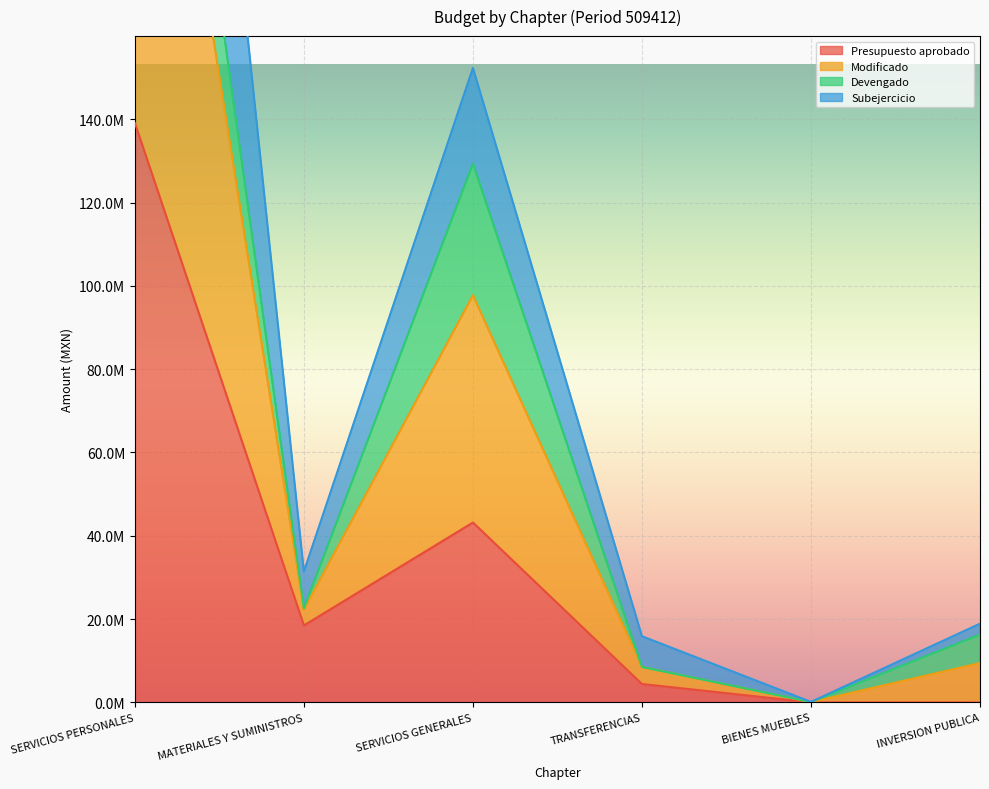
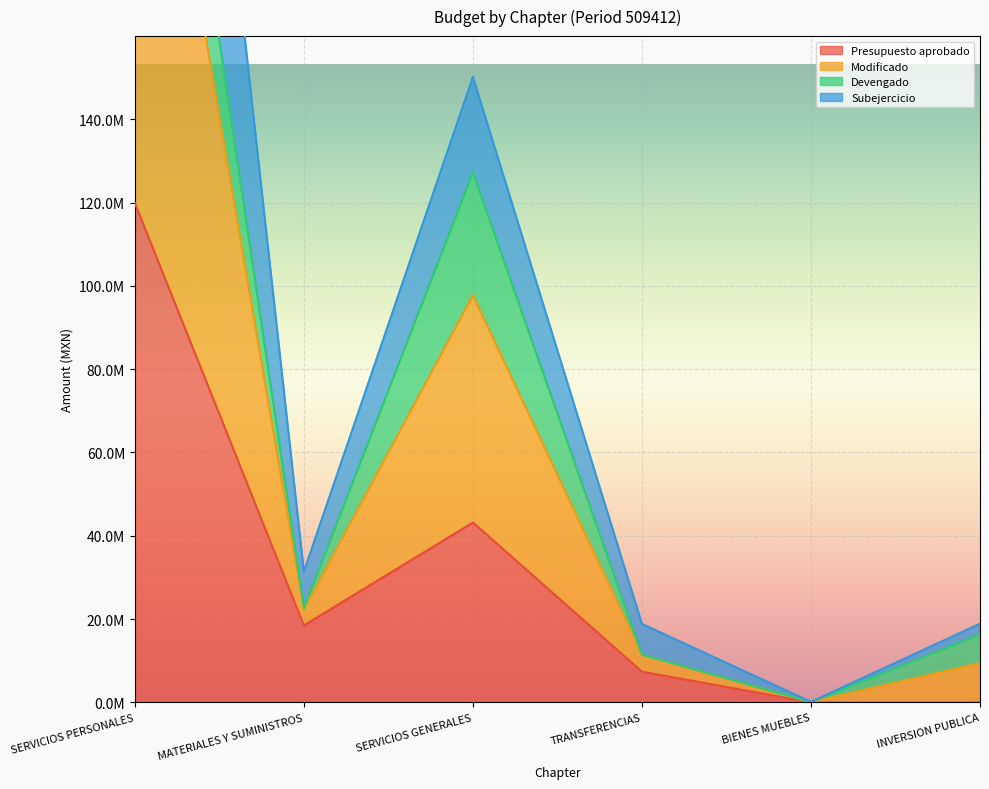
Presupuesto aprobado, SERVICIOS PERSONALES: 139000000 -> 120000000
Devengado, SERVICIOS GENERALES: 32000000 -> 29000000
Presupuesto aprobado, TRANSFERENCIAS: 4000000 -> 7000000
